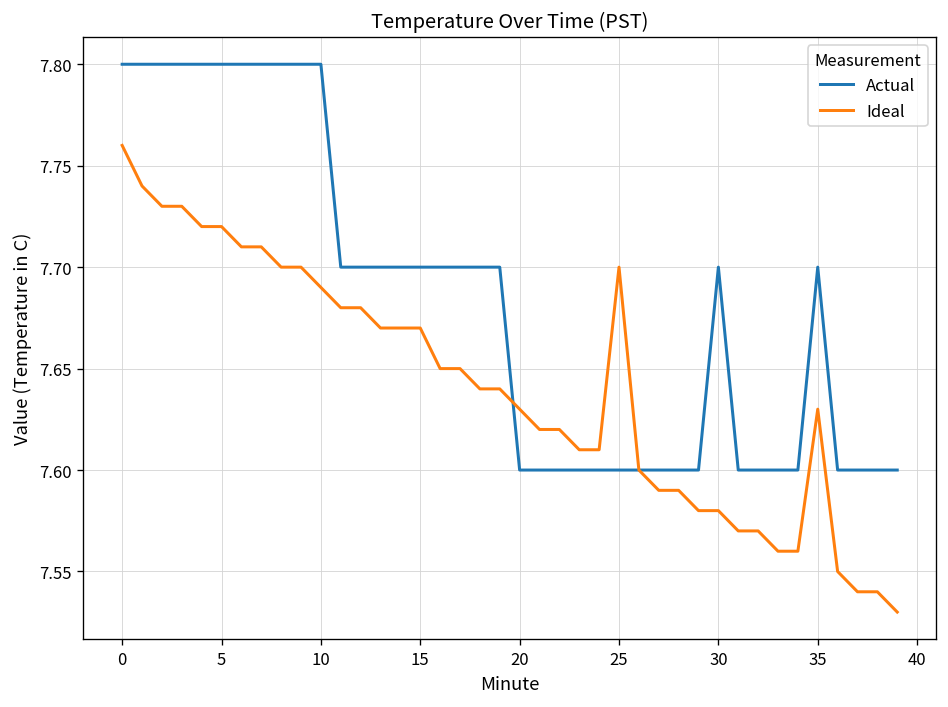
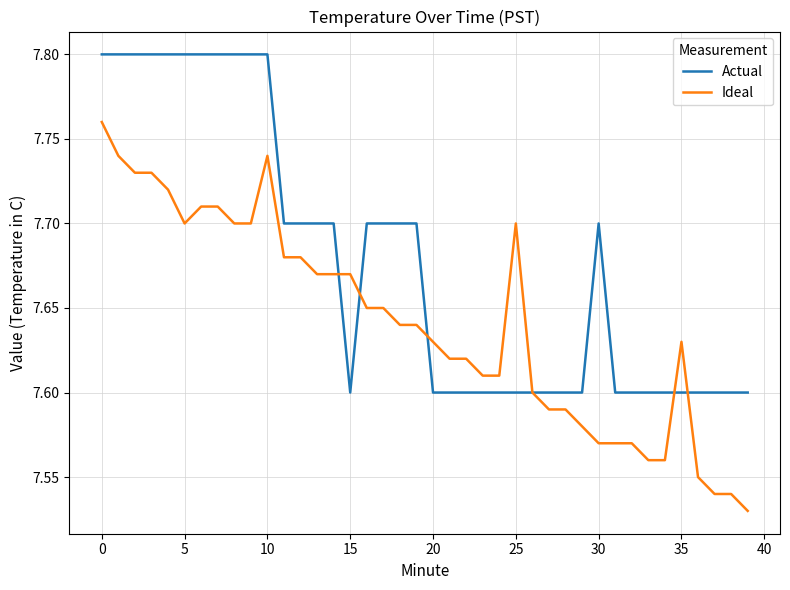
Ideal, 5: 7.72 -> 7.70
Ideal, 10: 7.69 -> 7.74
Actual, 15: 7.7 -> 7.6
Ideal, 30: 7.58 -> 7.57
Actual, 35: 7.7 -> 7.6
